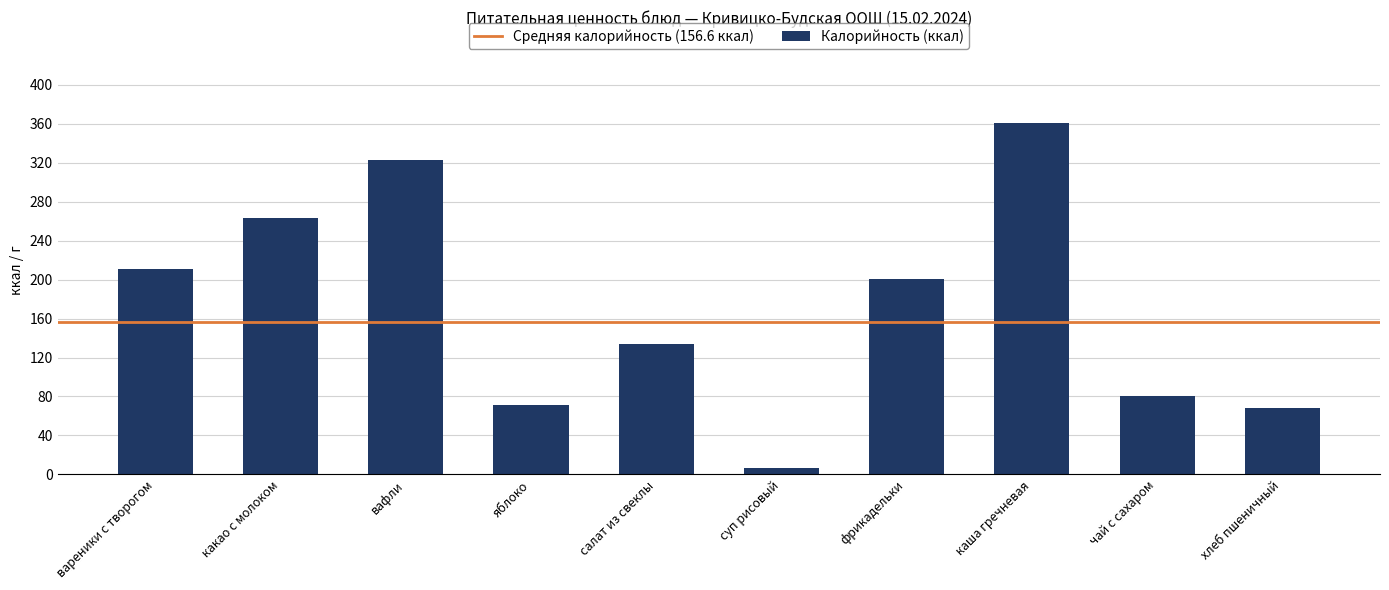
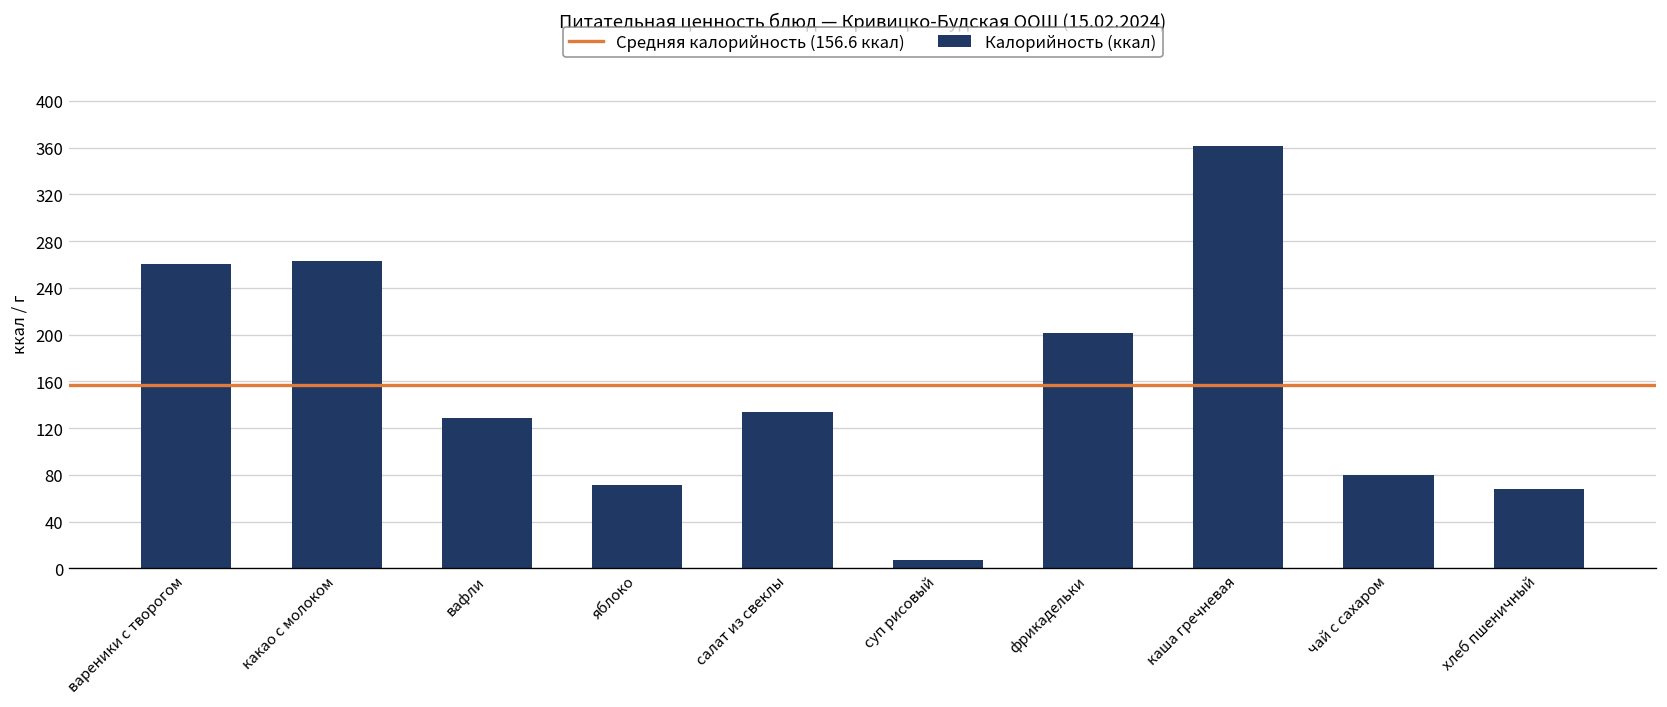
вареники с творогом: 210 -> 260
вафли: 320 -> 130
